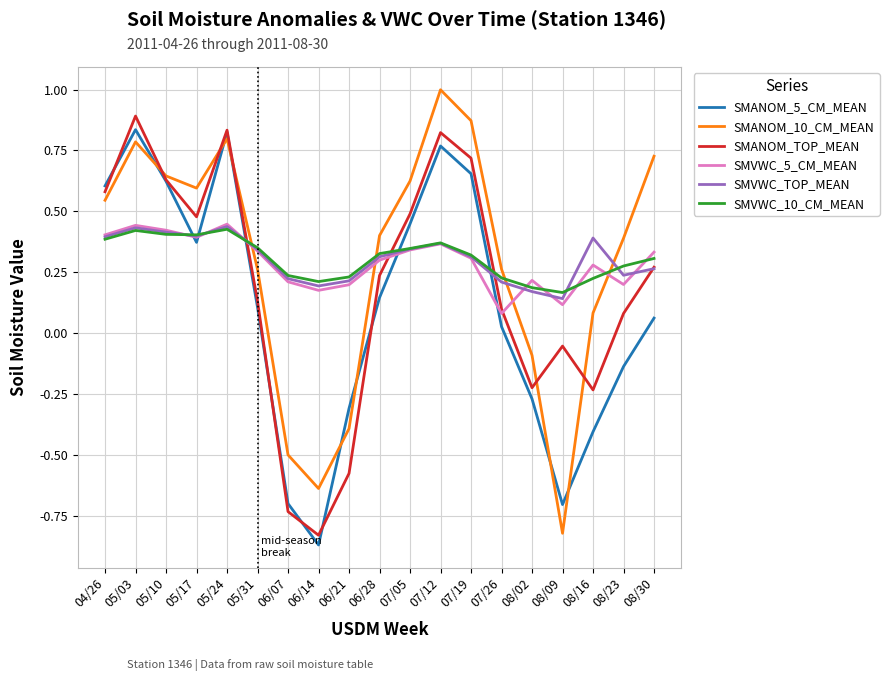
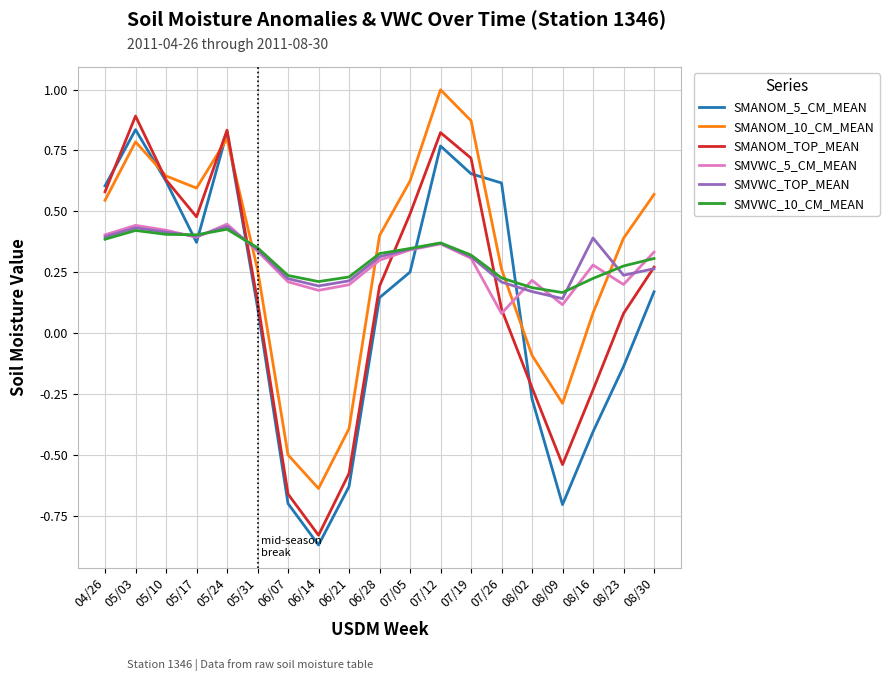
SMANOM_TOP_MEAN, 06/07: -0.73 -> -0.66
SMANOM_5_CM_MEAN, 06/21: -0.31 -> -0.63
SMANOM_TOP_MEAN, 06/28: 0.24 -> 0.19
SMANOM_5_CM_MEAN, 07/05: 0.45 -> 0.25
SMANOM_5_CM_MEAN, 07/26: 0.03 -> 0.62
SMANOM_10_CM_MEAN, 08/09: -0.82 -> -0.29
SMANOM_TOP_MEAN, 08/09: -0.05 -> -0.54
SMANOM_5_CM_MEAN, 08/30: 0.06 -> 0.17
SMANOM_10_CM_MEAN, 08/30: 0.73 -> 0.57
